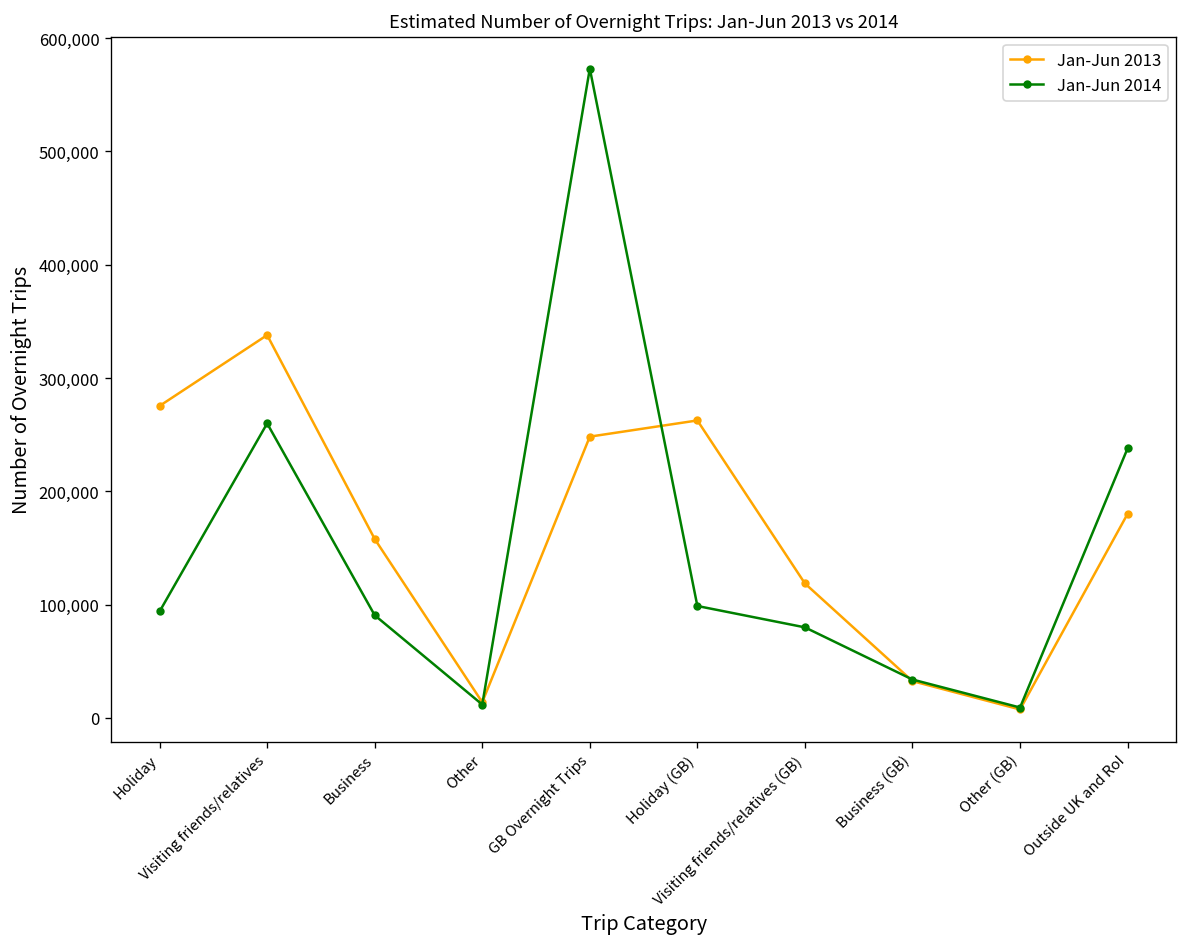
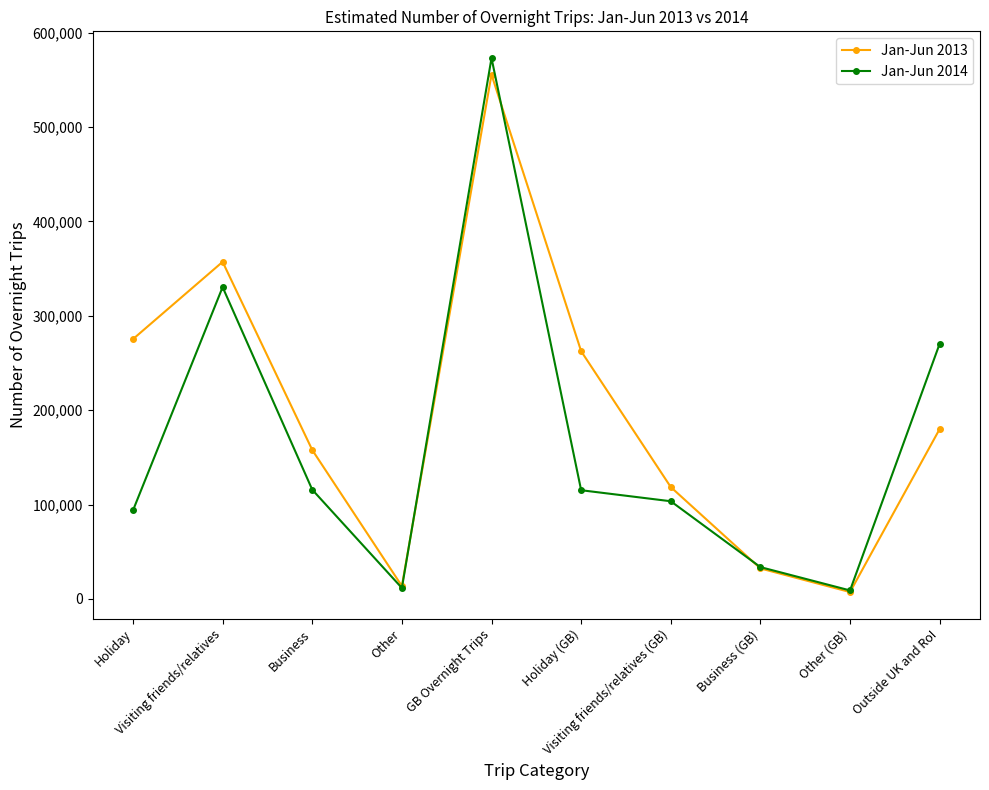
Jan-Jun 2013, Visiting friends/relatives: 340,000 -> 360,000
Jan-Jun 2014, Visiting friends/relatives: 260,000 -> 330,000
Jan-Jun 2014, Business: 90,000 -> 120,000
Jan-Jun 2013, GB Overnight Trips: 250,000 -> 560,000
Jan-Jun 2014, Holiday (GB): 100,000 -> 120,000
Jan-Jun 2014, Visiting friends/relatives (GB): 80,000 -> 100,000
Jan-Jun 2014, Outside UK and RoI: 240,000 -> 270,000
